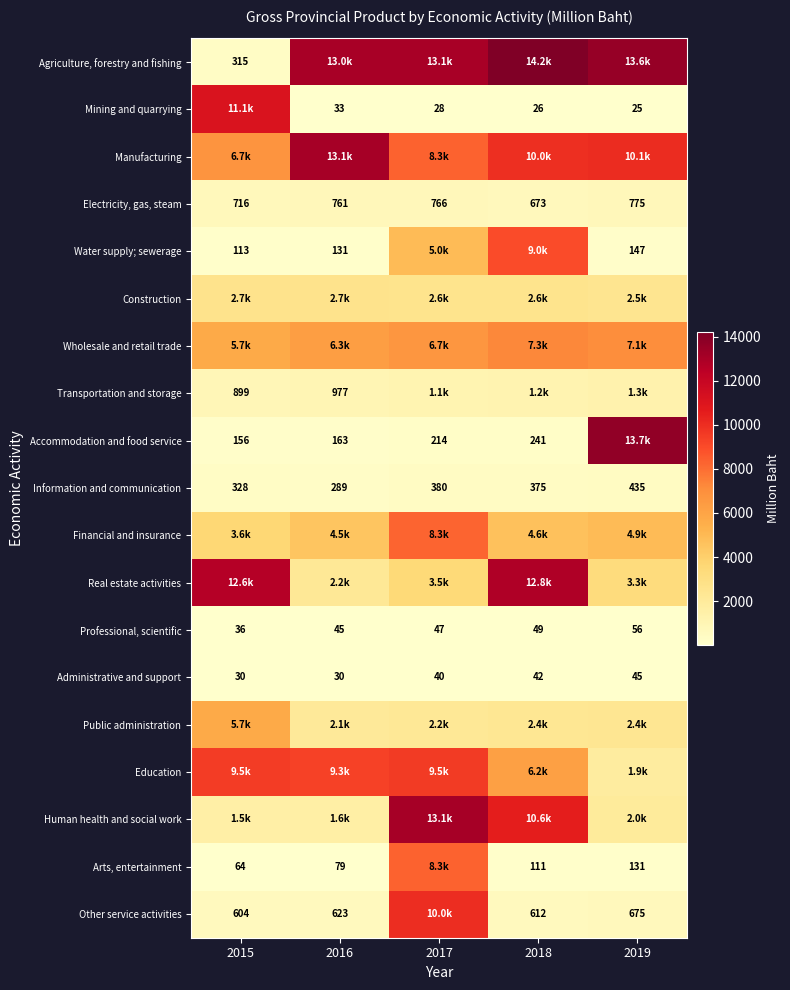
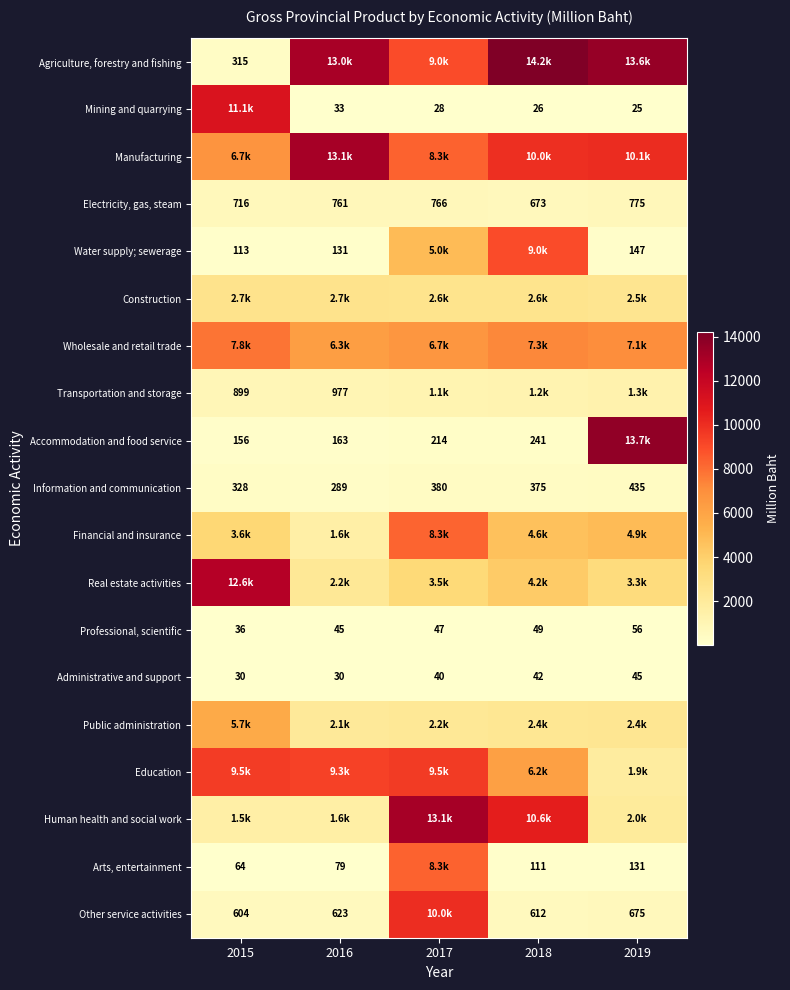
Agriculture, forestry and fishing, 2017: 13.1k -> 9.0k
Wholesale and retail trade, 2015: 5.7k -> 7.8k
Financial and insurance, 2016: 4.5k -> 1.6k
Real estate activities, 2018: 12.8k -> 4.2k
